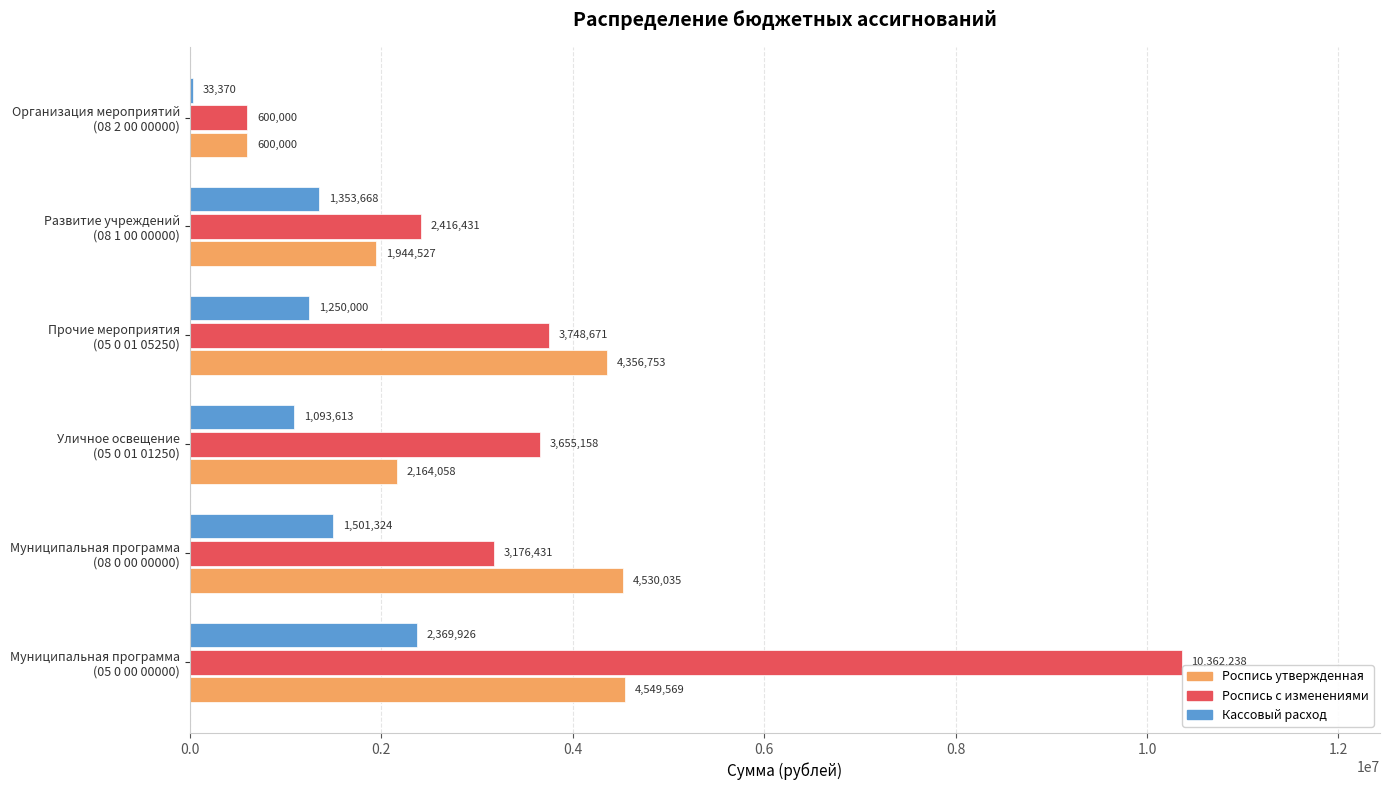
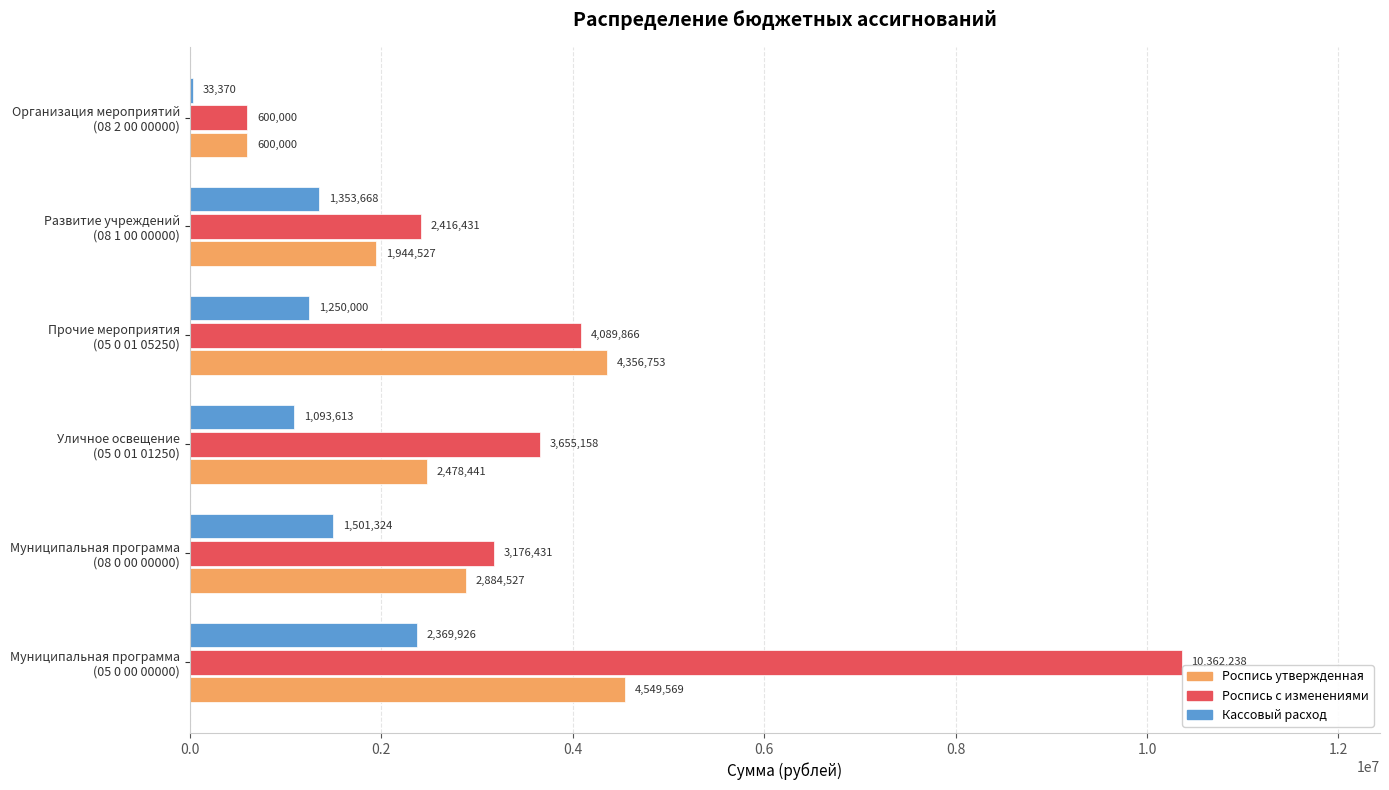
Роспись с изменениями, Прочие мероприятия (05 0 01 05250): 3,748,671 -> 4,089,866
Роспись утвержденная, Уличное освещение (05 0 01 01250): 2,164,058 -> 2,478,441
Роспись утвержденная, Муниципальная программа (08 0 00 00000): 4,530,035 -> 2,884,527
